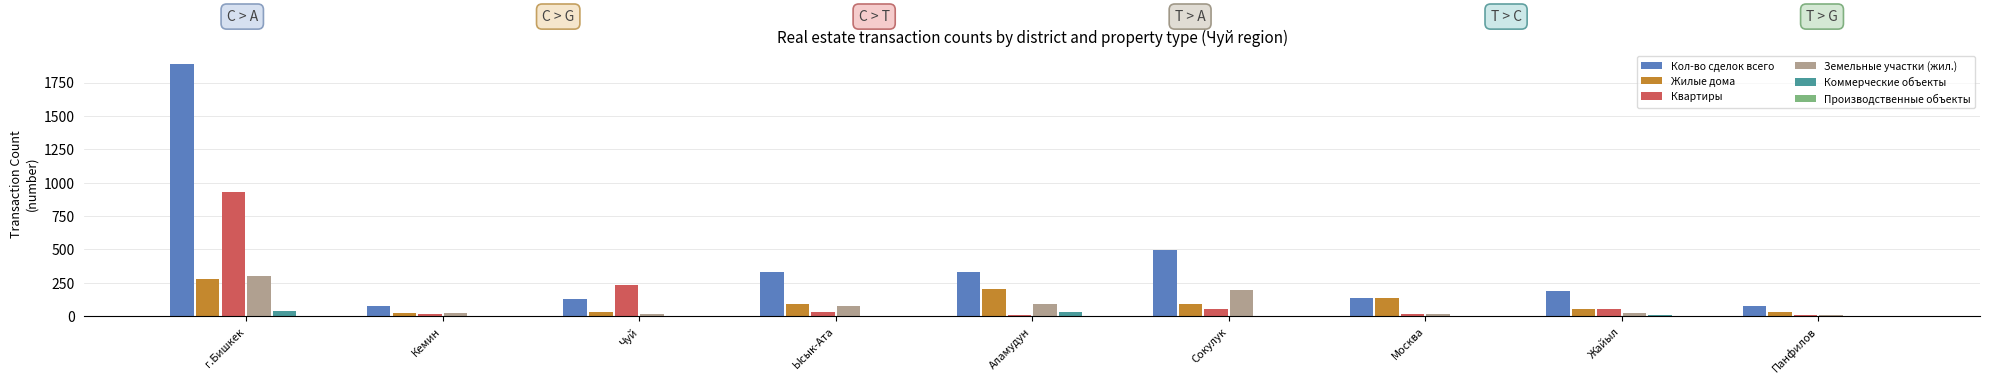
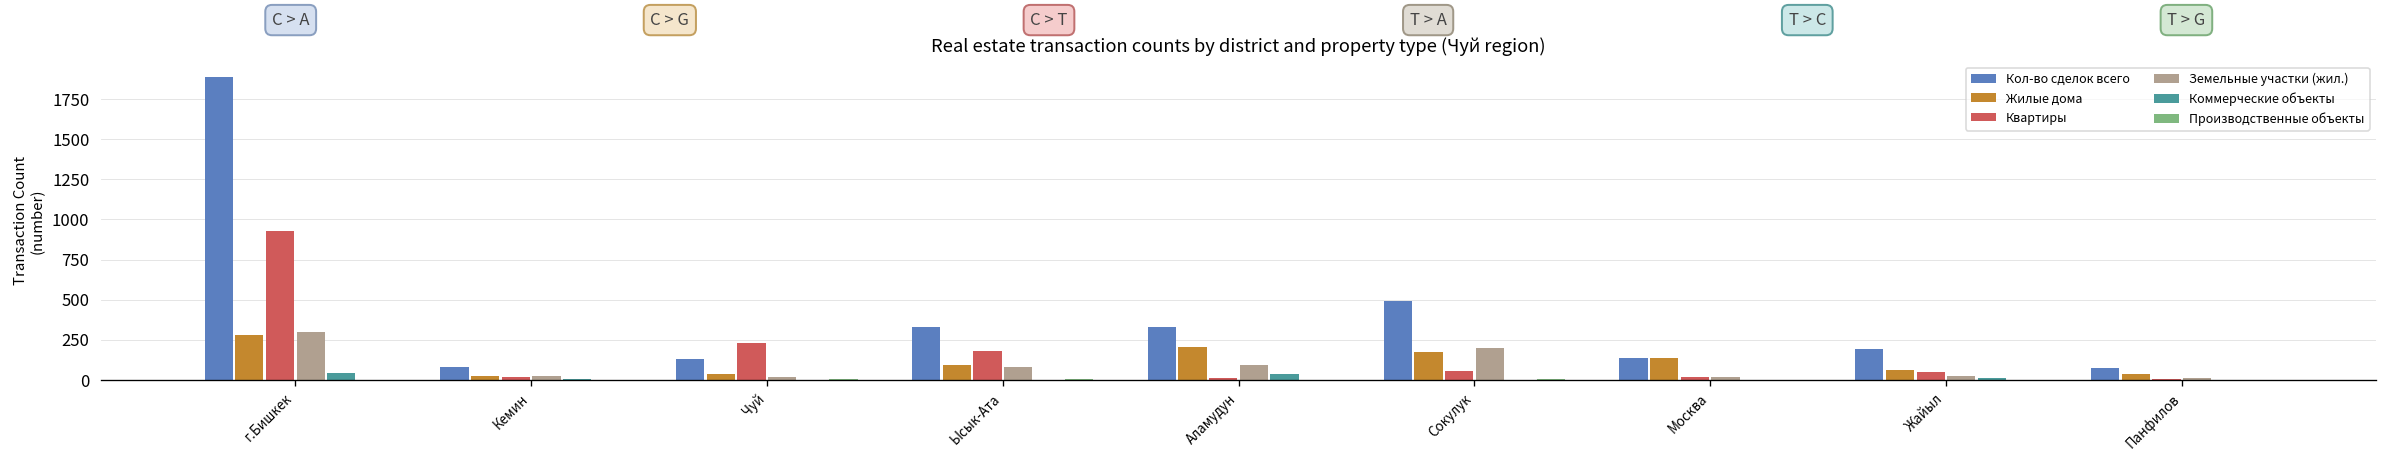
Квартиры, Ысык-Ата: 30 -> 180
Жилые дома, Сокулук: 100 -> 170
